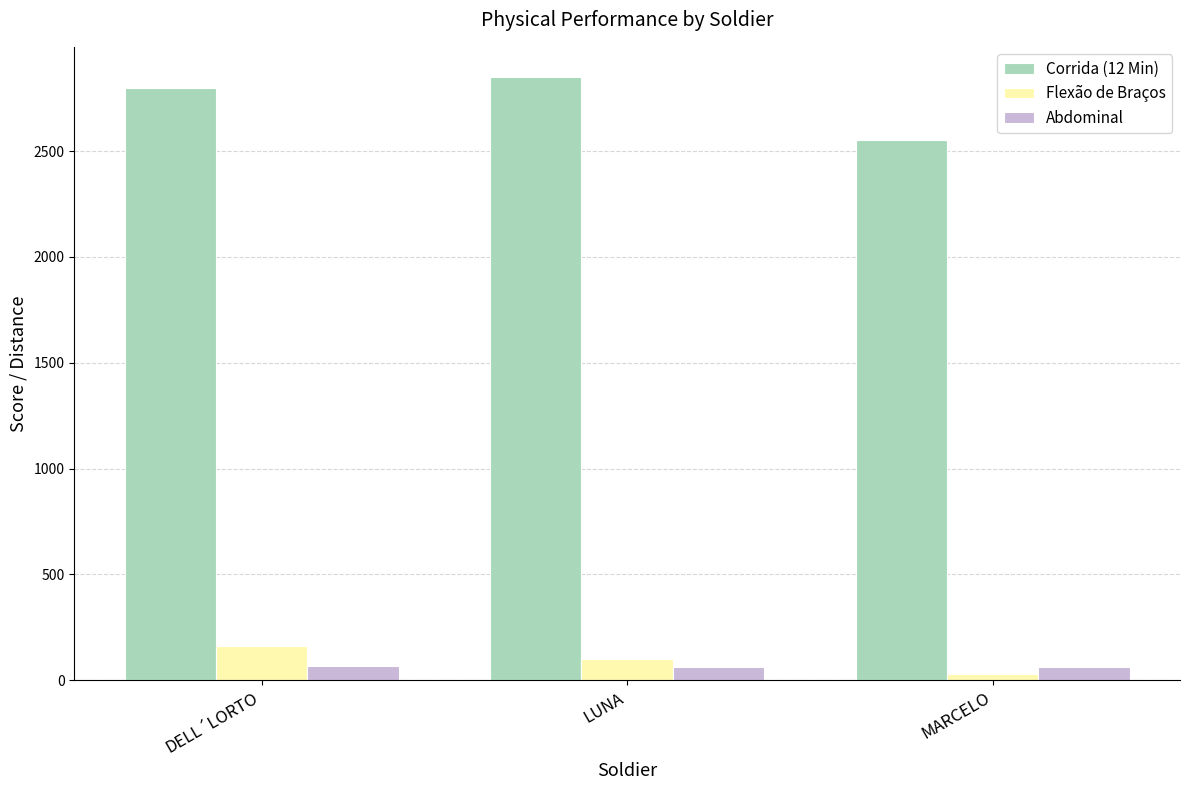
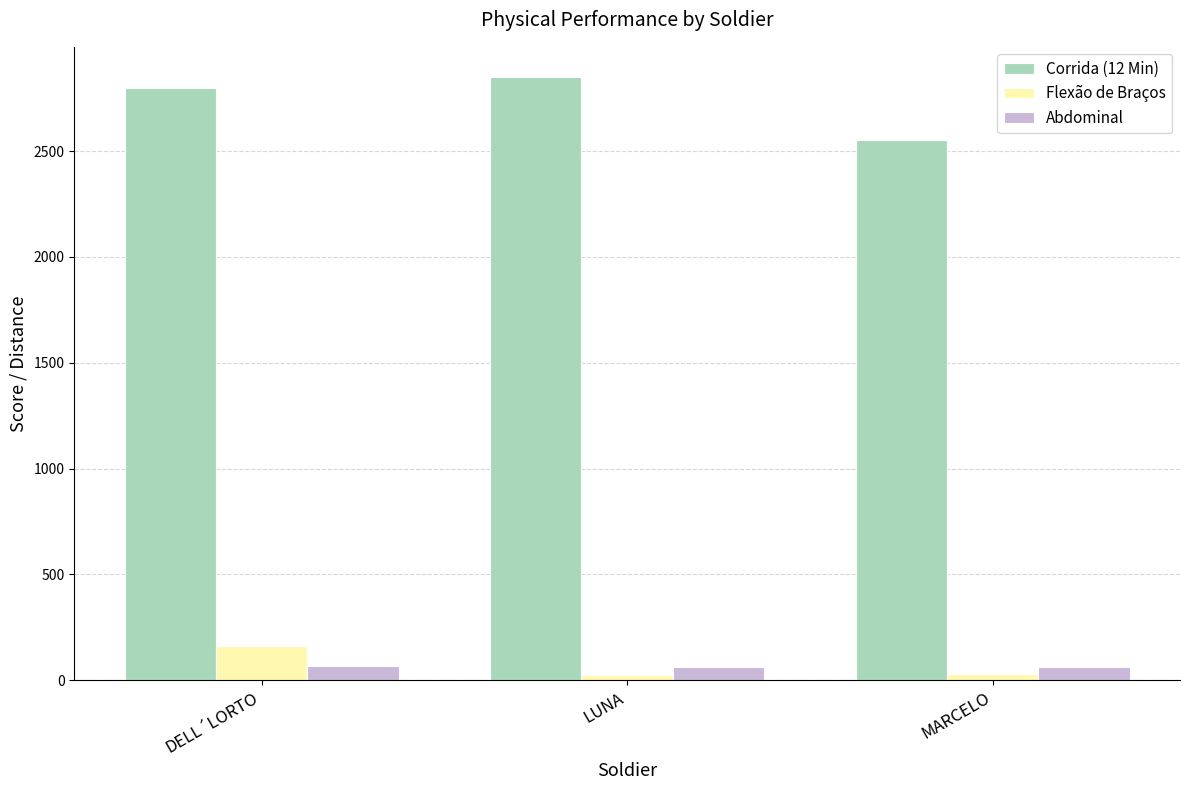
Flexão de Braços, LUNA: 100 -> 30
